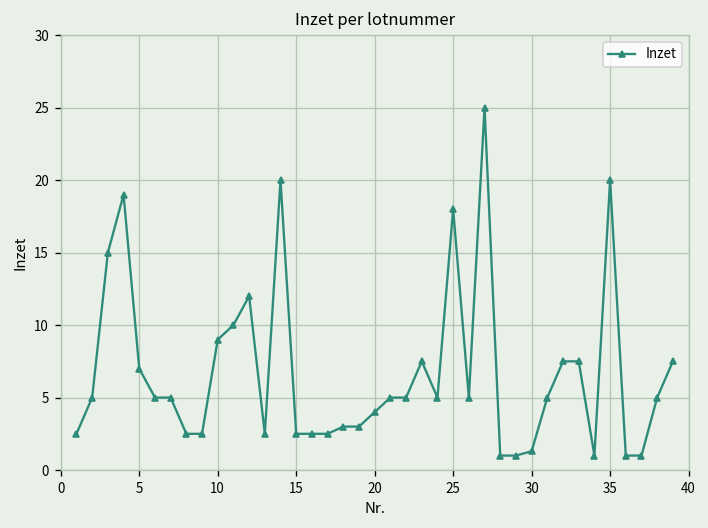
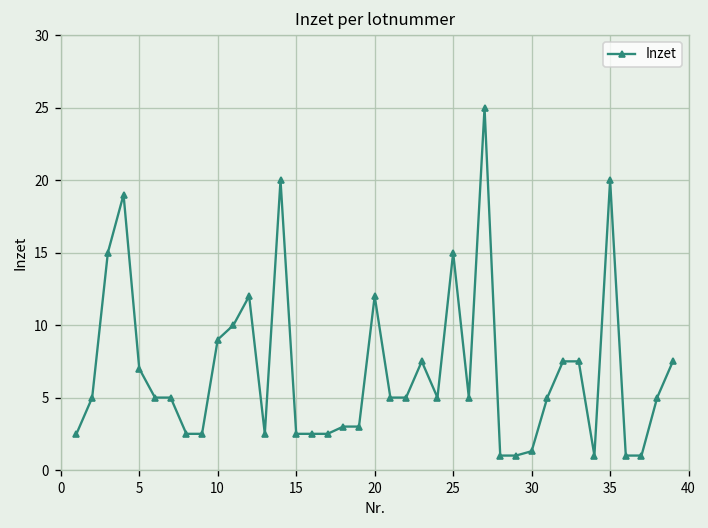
20: 4 -> 12
25: 18 -> 15
